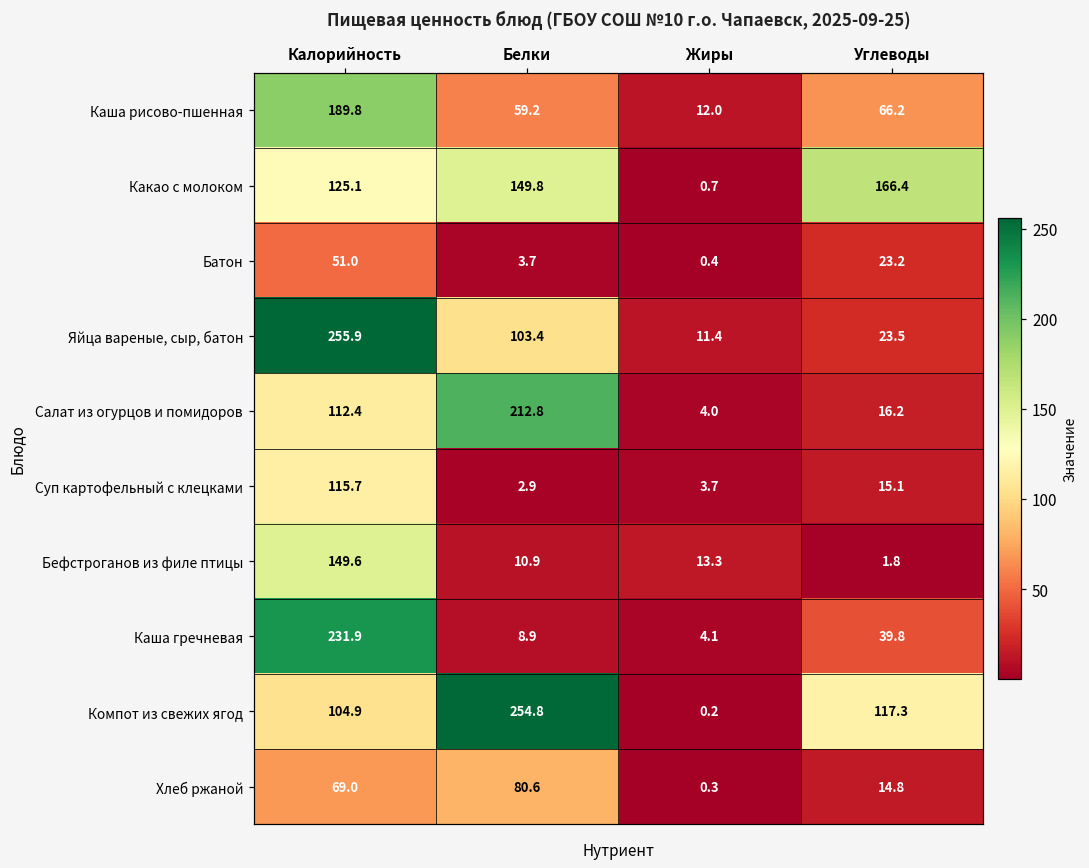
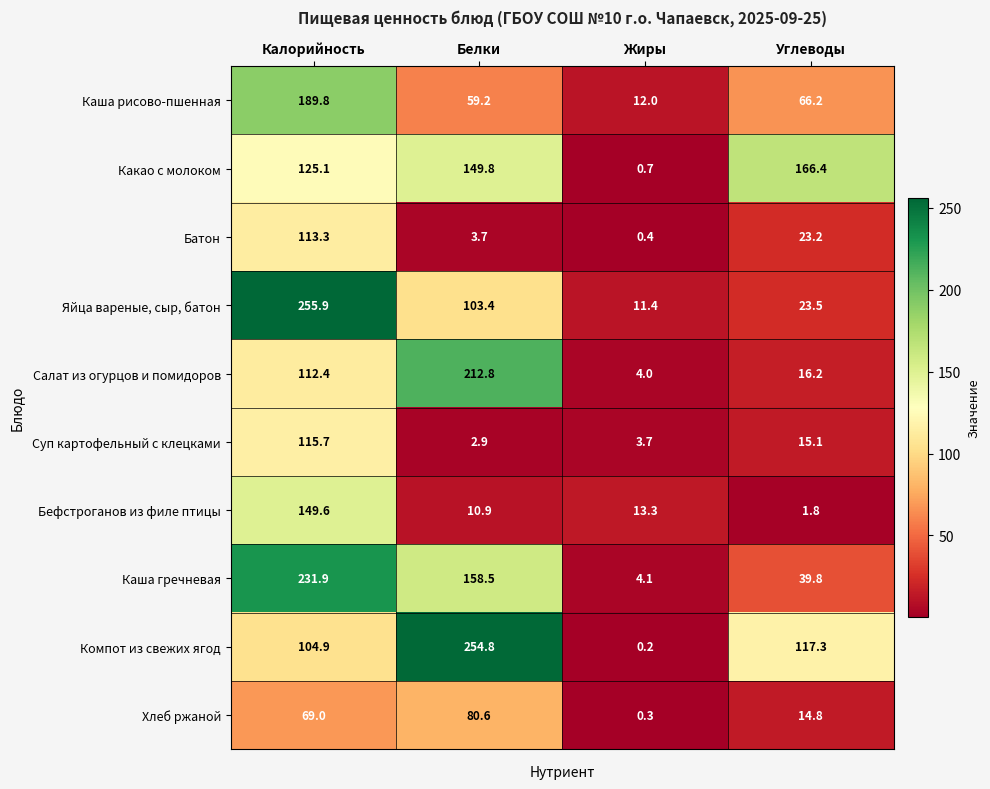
Батон, Калорийность: 51.0 -> 113.3
Каша гречневая, Белки: 8.9 -> 158.5
